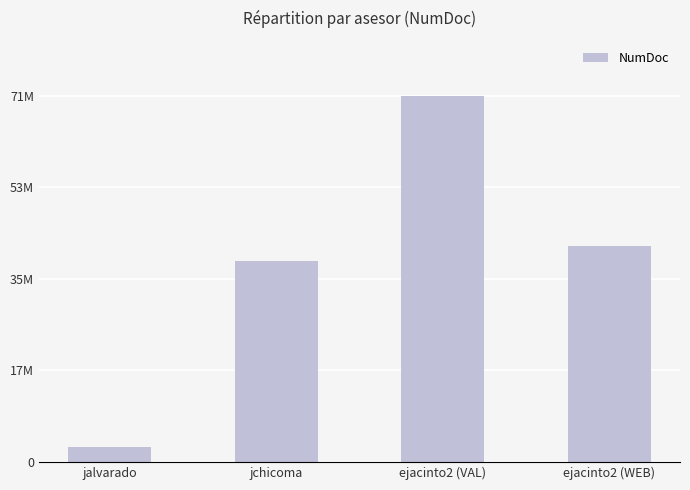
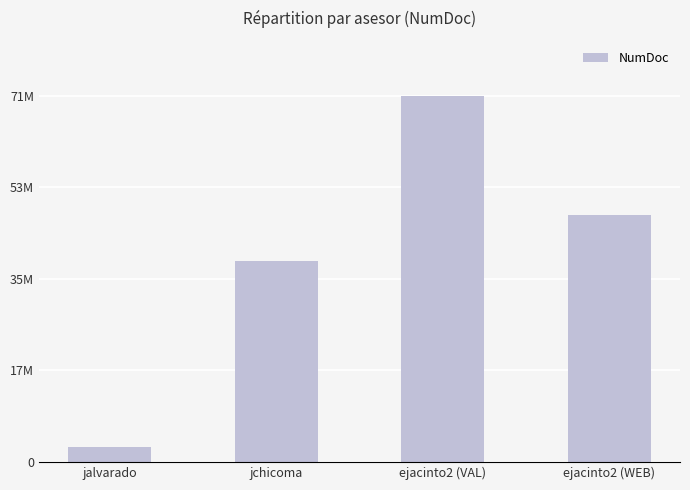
ejacinto2 (WEB): 42000000 -> 48000000
